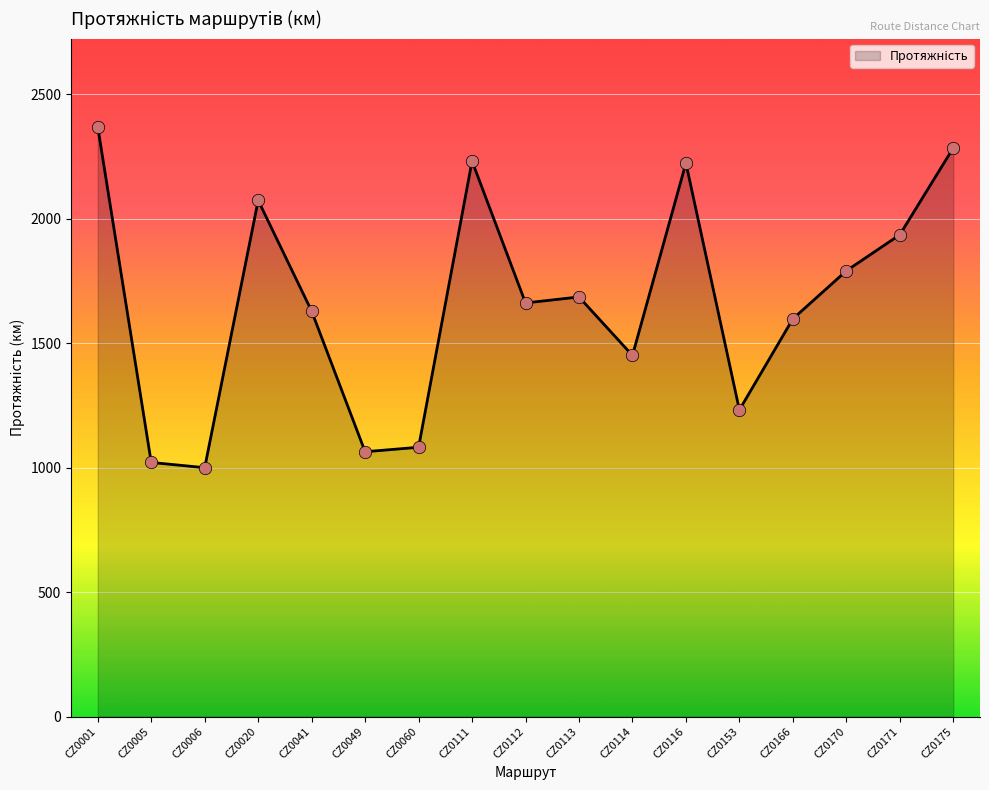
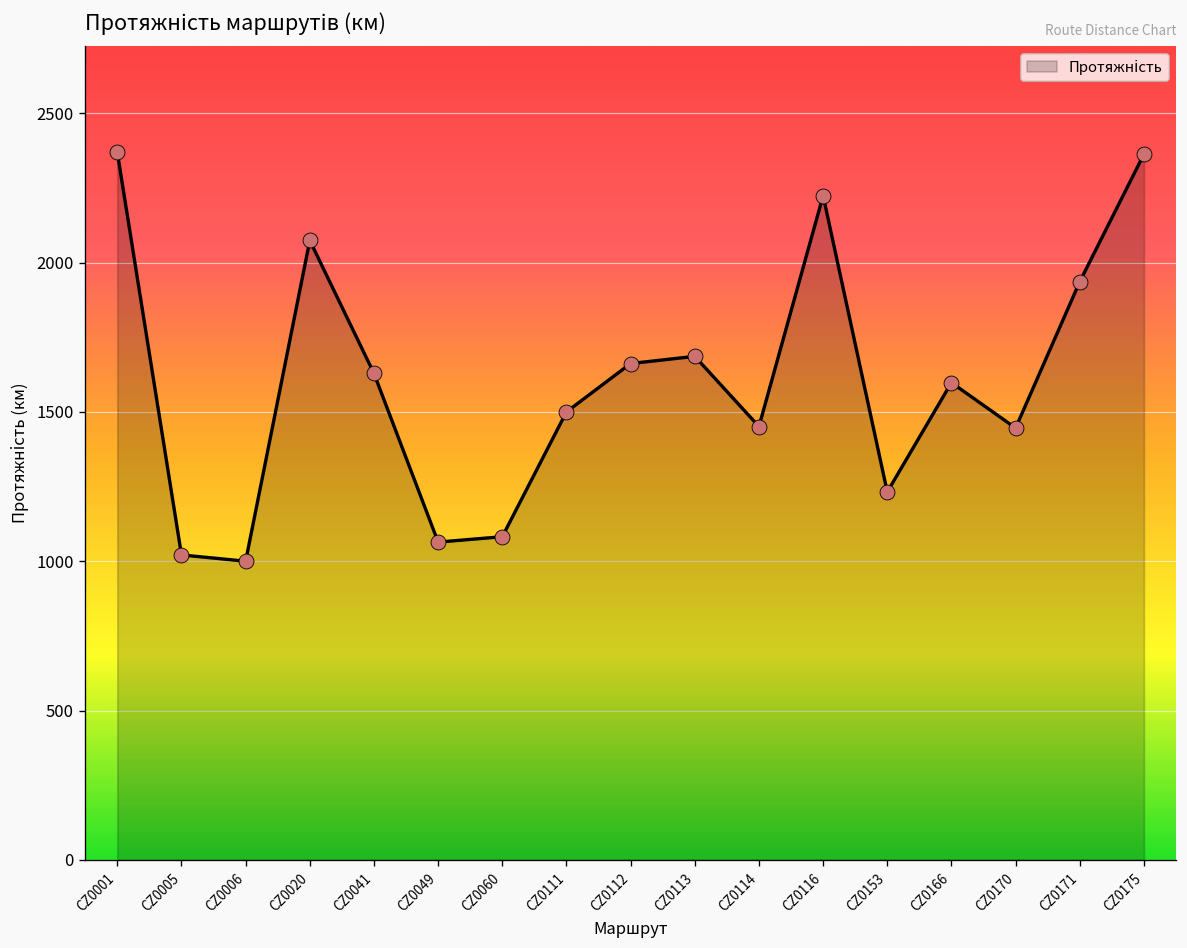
CZ0111: 2230 -> 1500
CZ0170: 1790 -> 1450
CZ0175: 2290 -> 2360
